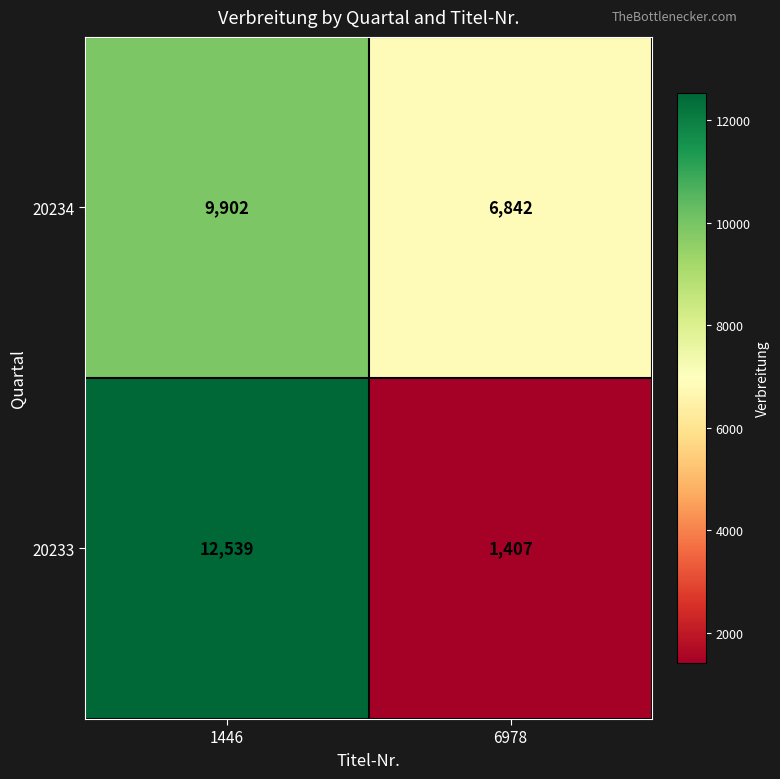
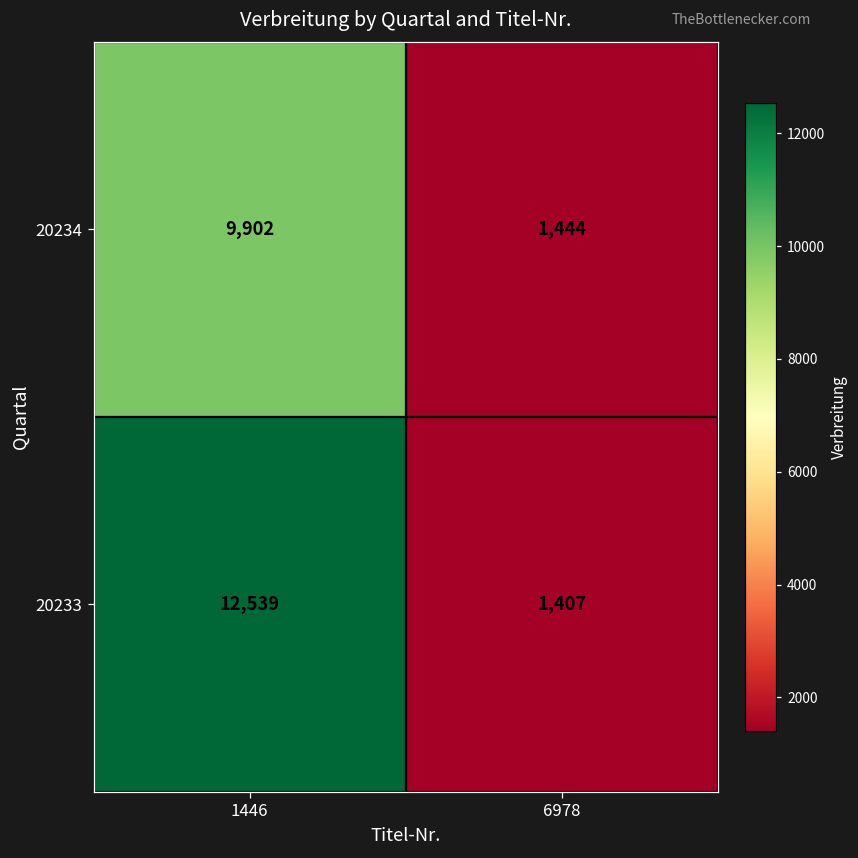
20234, 6978: 6,842 -> 1,444
